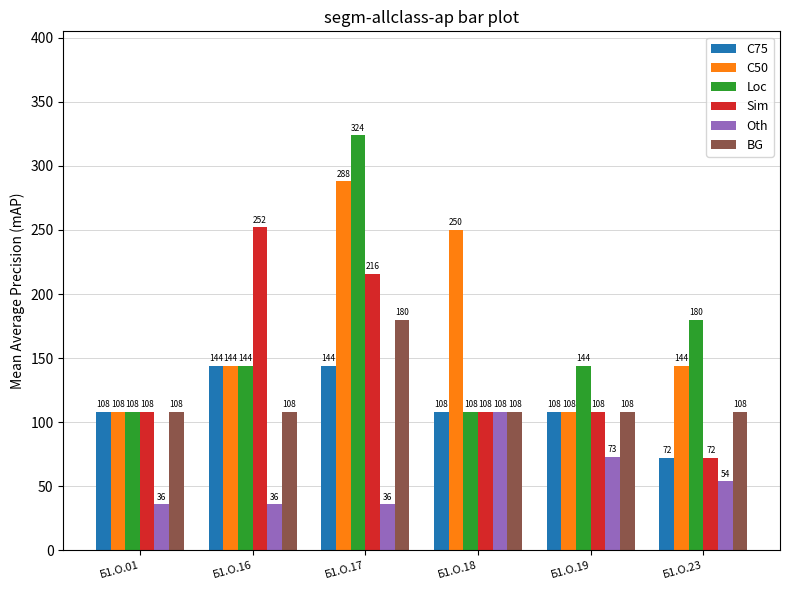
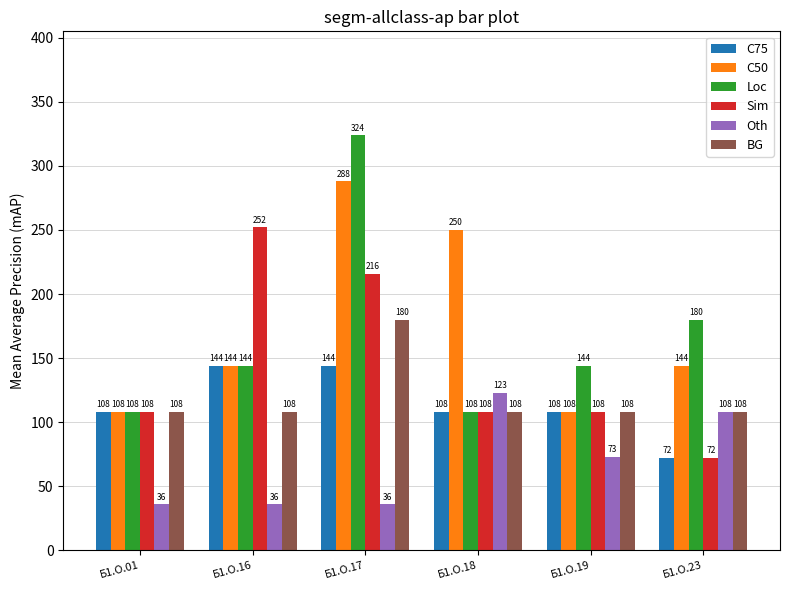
Oth, Б1.О.18: 108 -> 123
Oth, Б1.О.23: 54 -> 108
